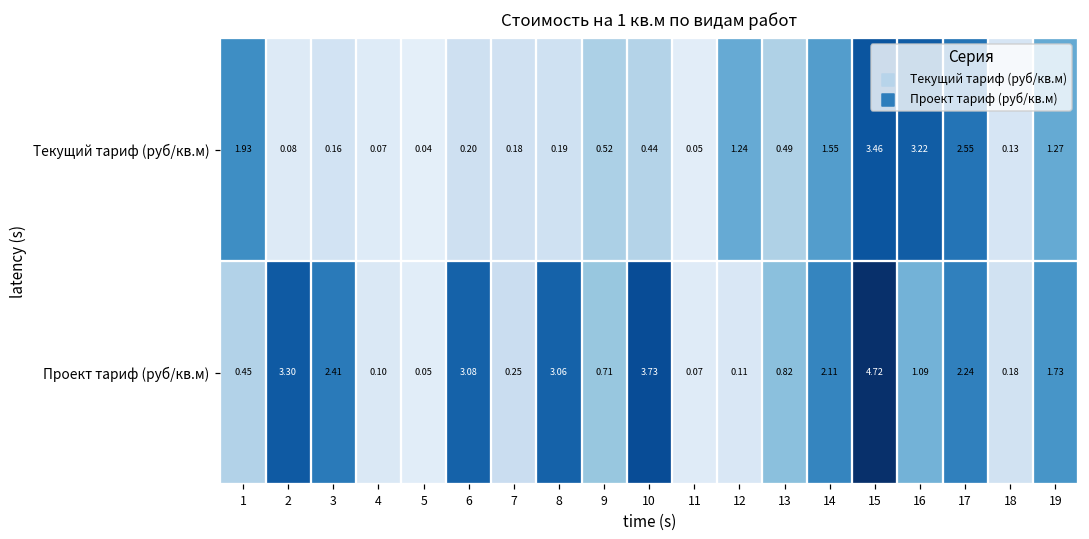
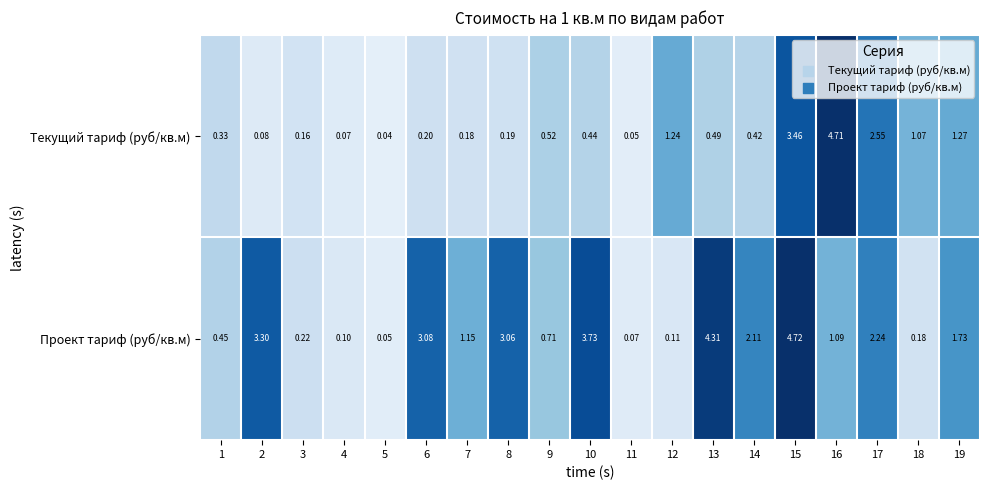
Текущий тариф (руб/кв.м), 1: 1.93 -> 0.33
Текущий тариф (руб/кв.м), 14: 1.55 -> 0.42
Текущий тариф (руб/кв.м), 16: 3.22 -> 4.71
Текущий тариф (руб/кв.м), 18: 0.13 -> 1.07
Проект тариф (руб/кв.м), 3: 2.41 -> 0.22
Проект тариф (руб/кв.м), 7: 0.25 -> 1.15
Проект тариф (руб/кв.м), 13: 0.82 -> 4.31
